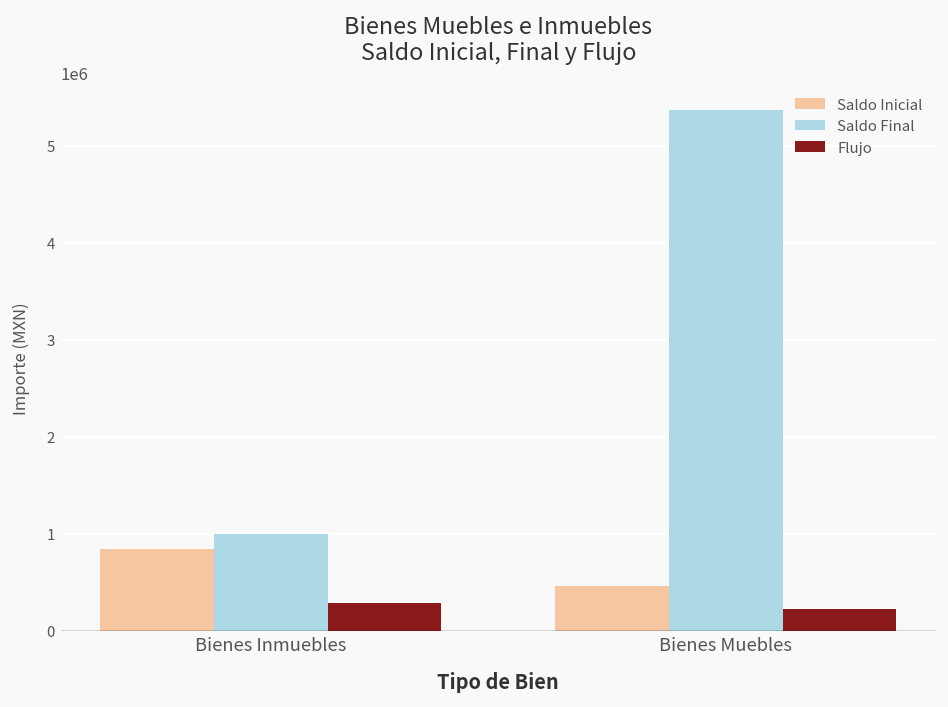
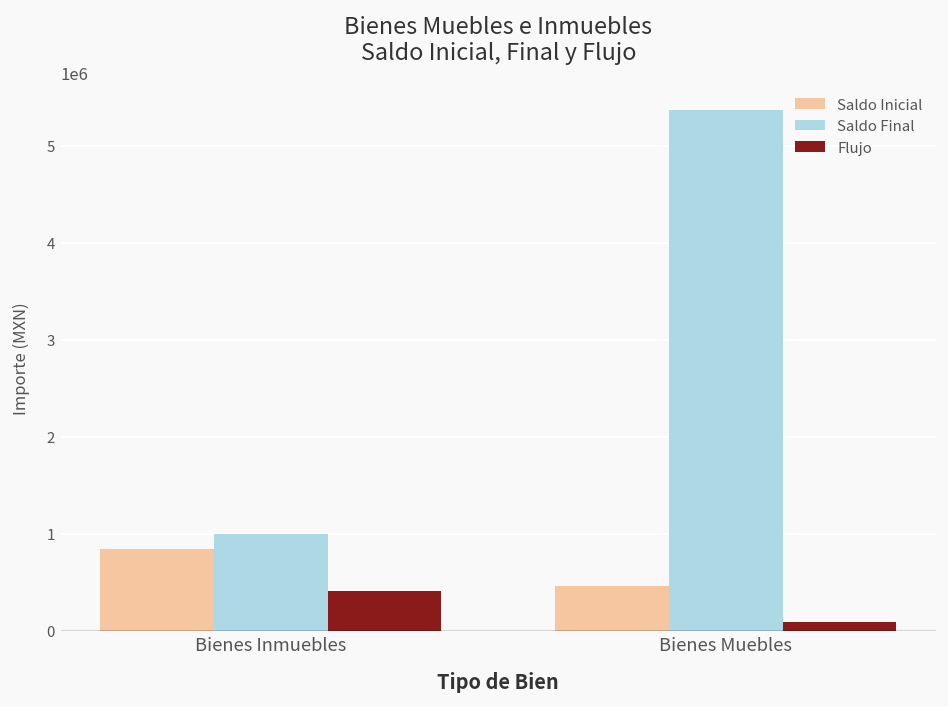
Flujo, Bienes Inmuebles: 300000 -> 400000
Flujo, Bienes Muebles: 200000 -> 100000
